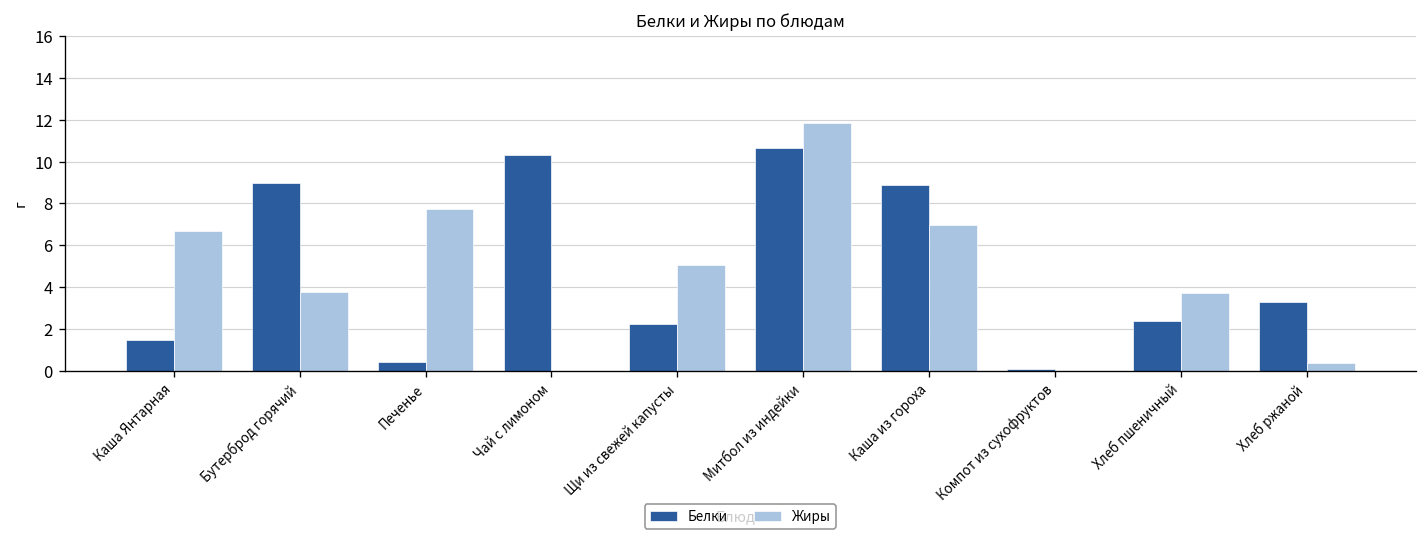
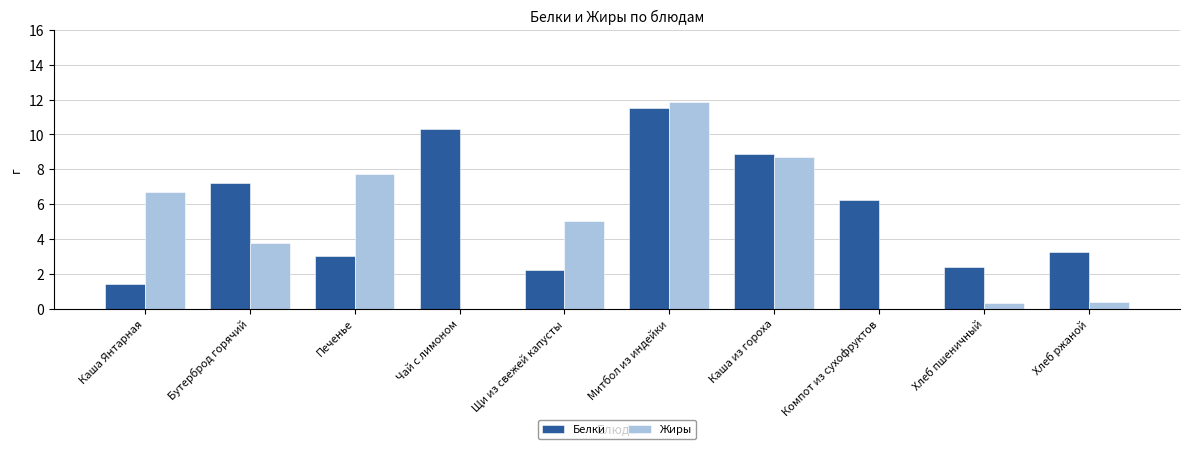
Белки, Бутерброд горячий: 9.0 -> 7.2
Белки, Печенье: 0.4 -> 3.0
Белки, Митбол из индейки: 10.6 -> 11.5
Жиры, Каша из гороха: 7.0 -> 8.7
Белки, Компот из сухофруктов: 0.1 -> 6.2
Жиры, Хлеб пшеничный: 3.7 -> 0.3
